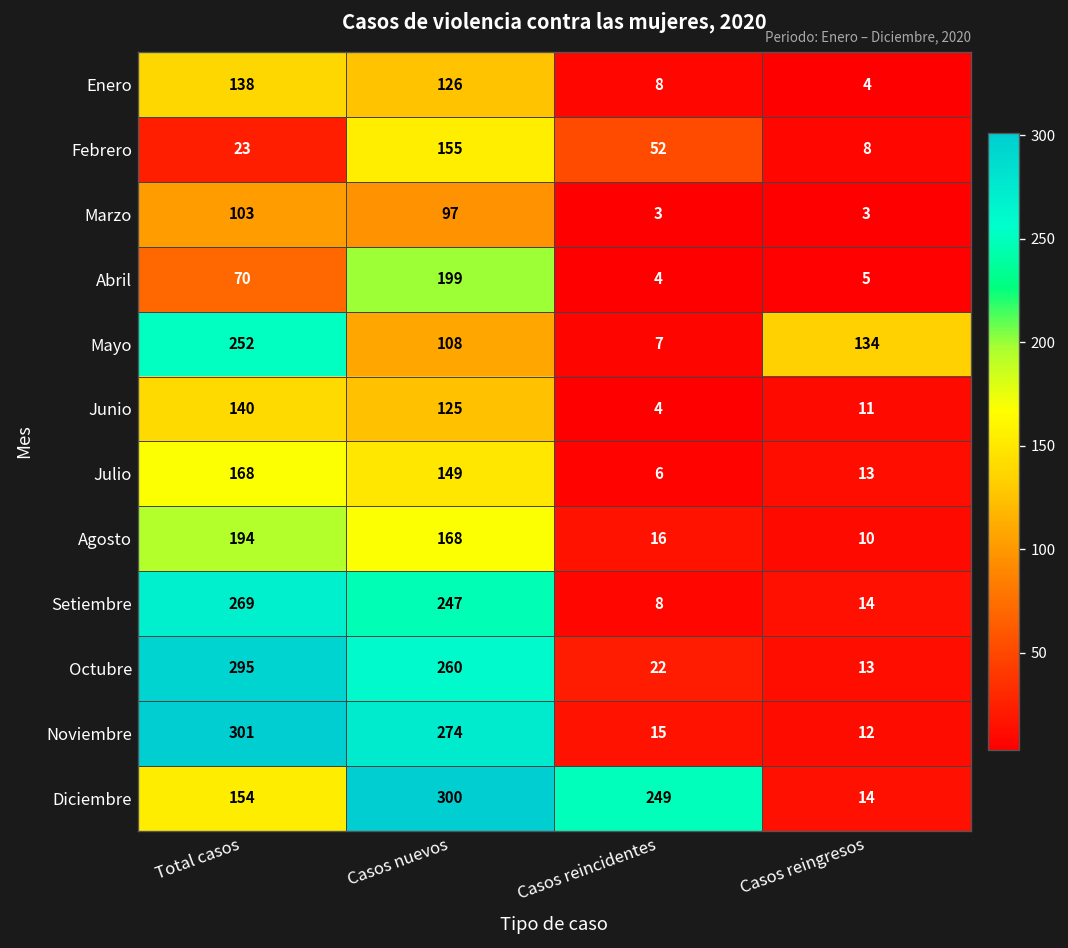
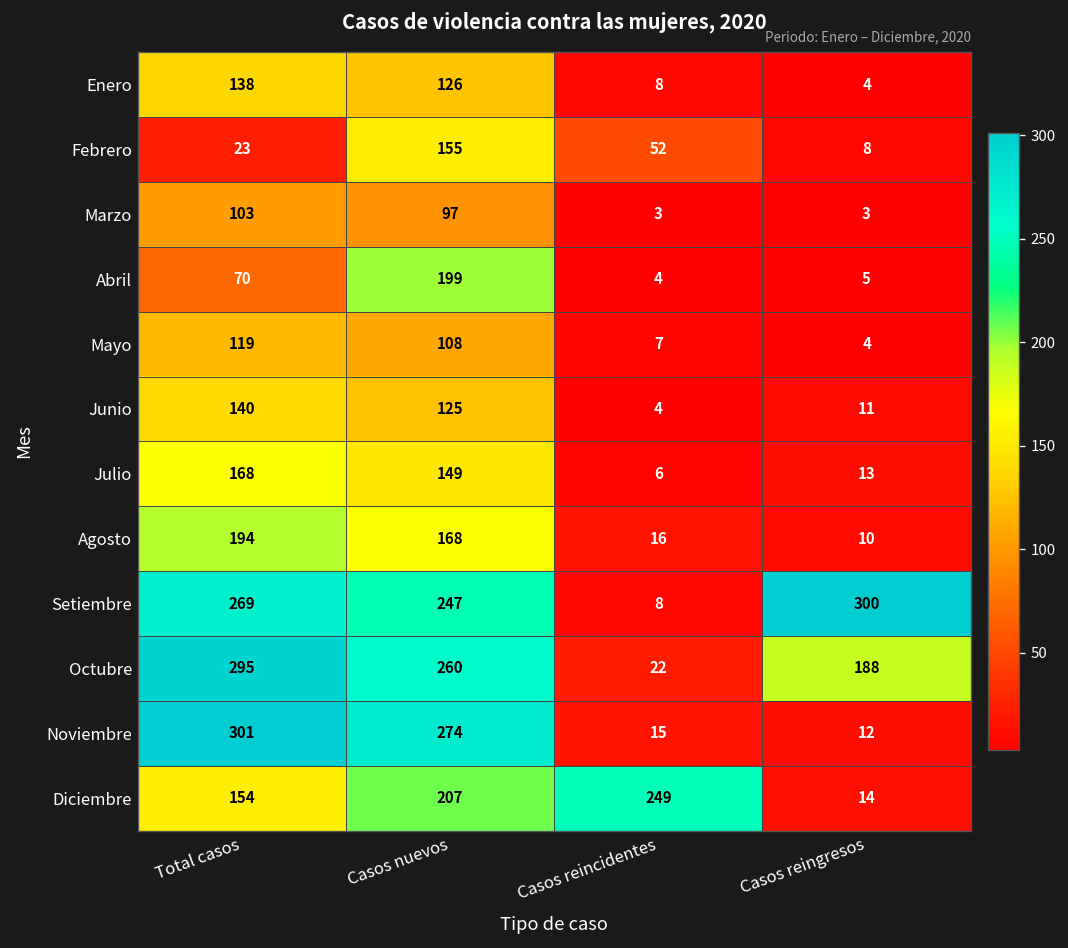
Mayo, Total casos: 252 -> 119
Mayo, Casos reingresos: 134 -> 4
Setiembre, Casos reingresos: 14 -> 300
Octubre, Casos reingresos: 13 -> 188
Diciembre, Casos nuevos: 300 -> 207
